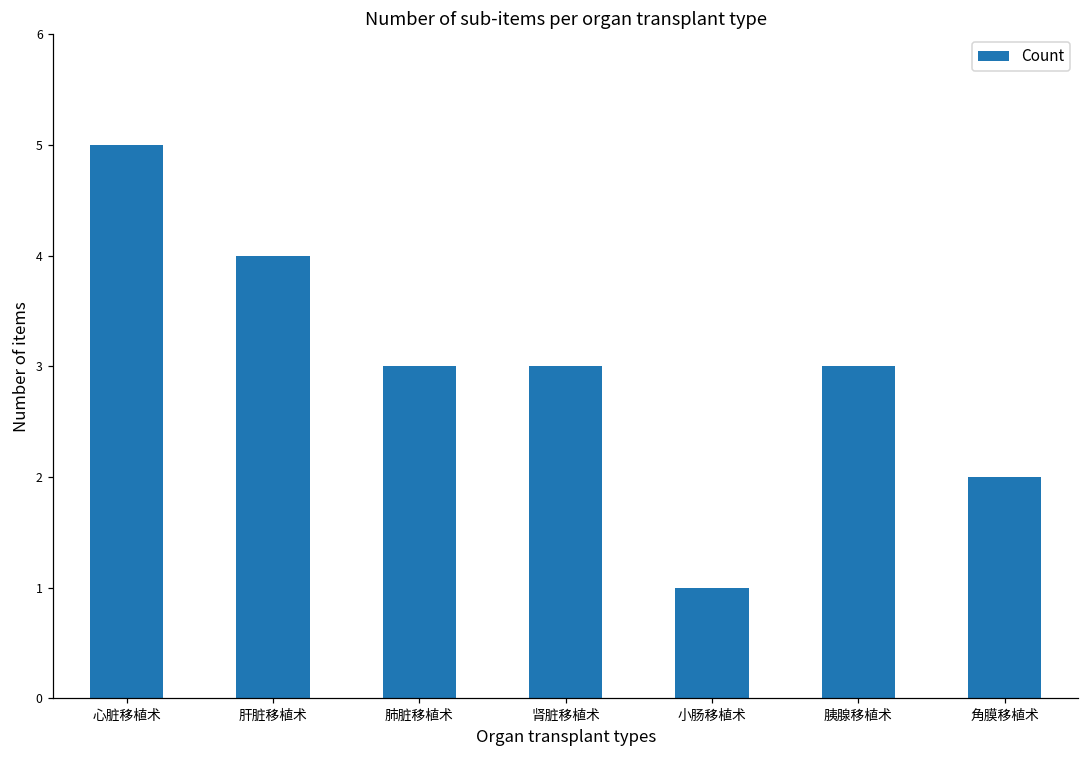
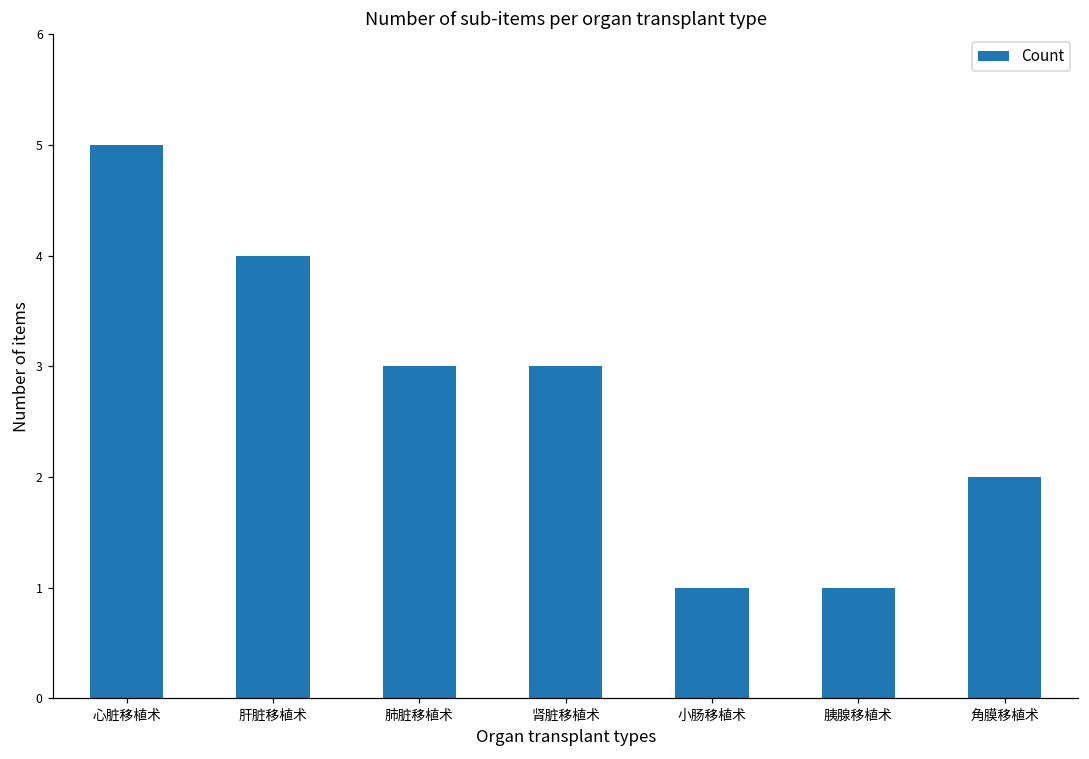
胰腺移植术: 3 -> 1
